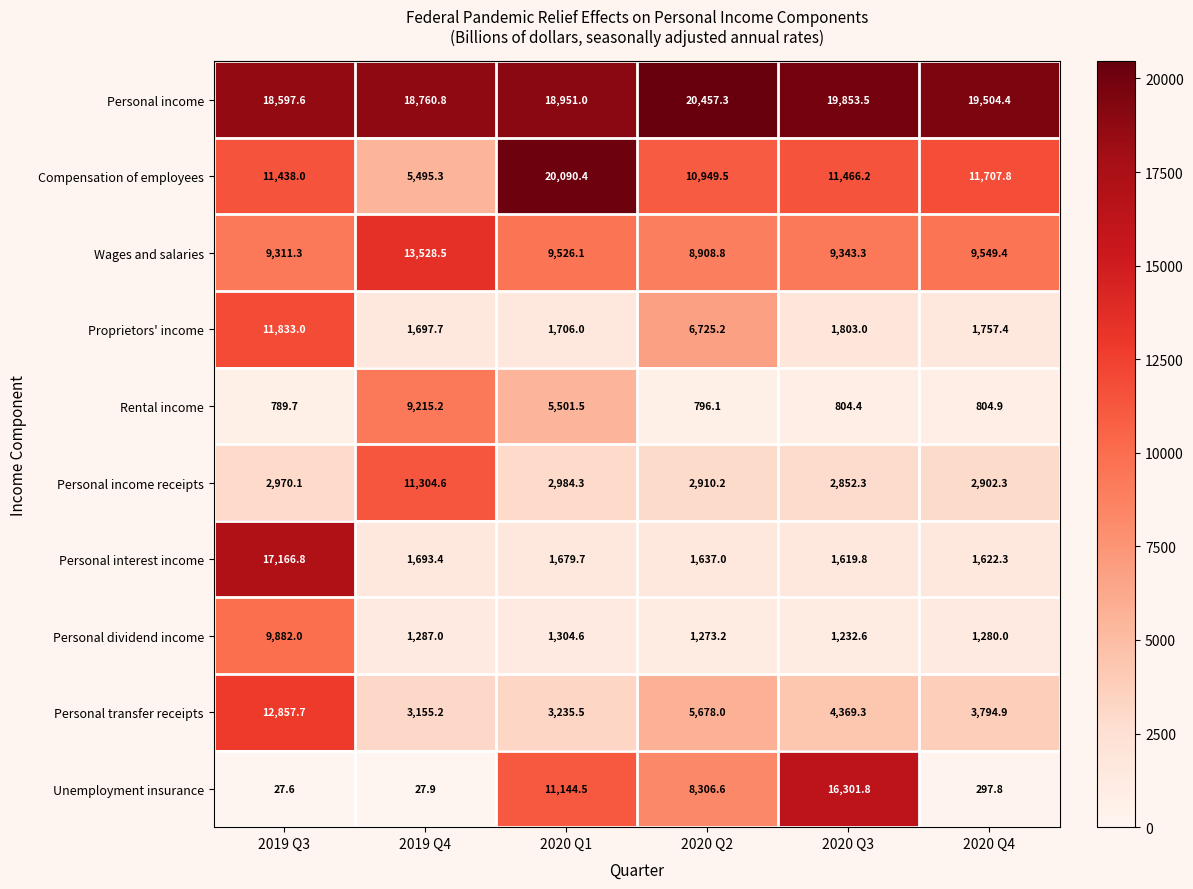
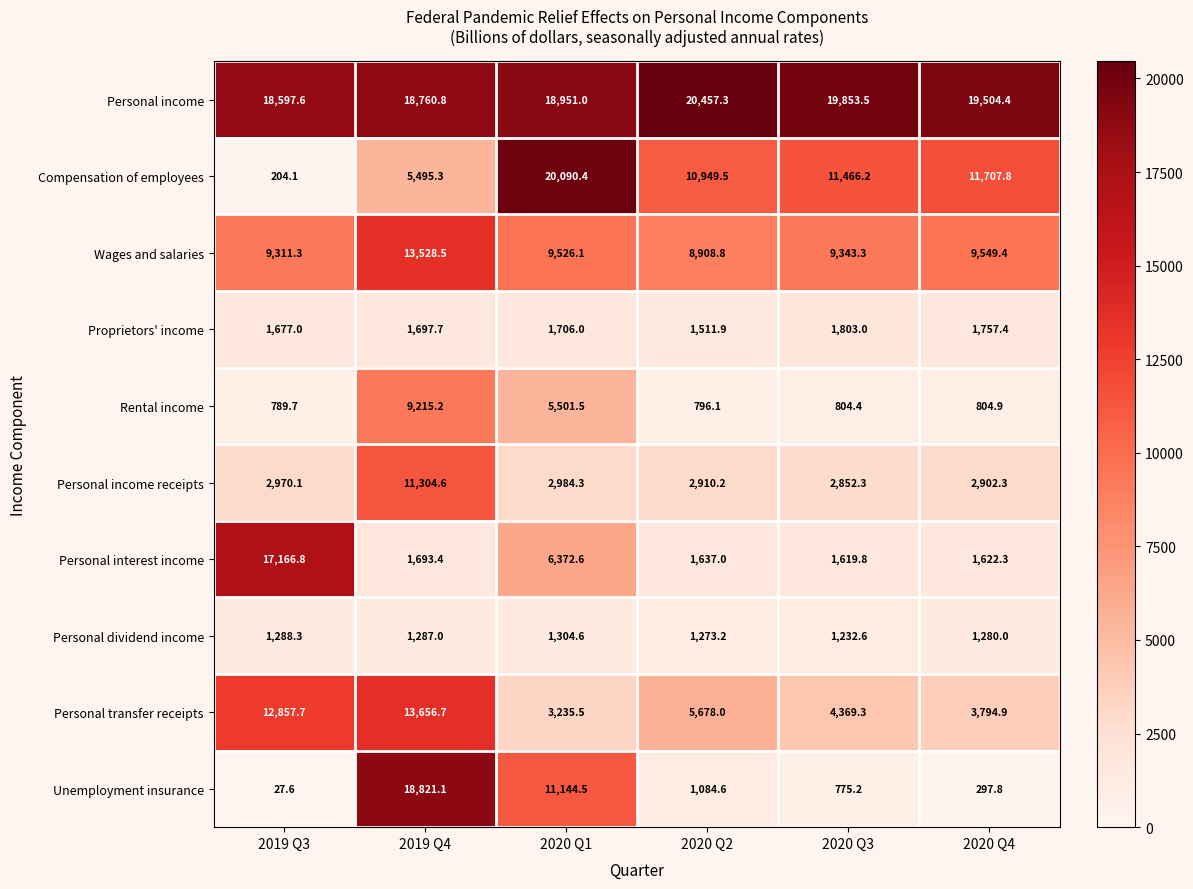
Compensation of employees, 2019 Q3: 11,438.0 -> 204.1
Proprietors' income, 2019 Q3: 11,833.0 -> 1,677.0
Proprietors' income, 2020 Q2: 6,725.2 -> 1,511.9
Personal interest income, 2020 Q1: 1,679.7 -> 6,372.6
Personal dividend income, 2019 Q3: 9,882.0 -> 1,288.3
Personal transfer receipts, 2019 Q4: 3,155.2 -> 13,656.7
Unemployment insurance, 2019 Q4: 27.9 -> 18,821.1
Unemployment insurance, 2020 Q2: 8,306.6 -> 1,084.6
Unemployment insurance, 2020 Q3: 16,301.8 -> 775.2
